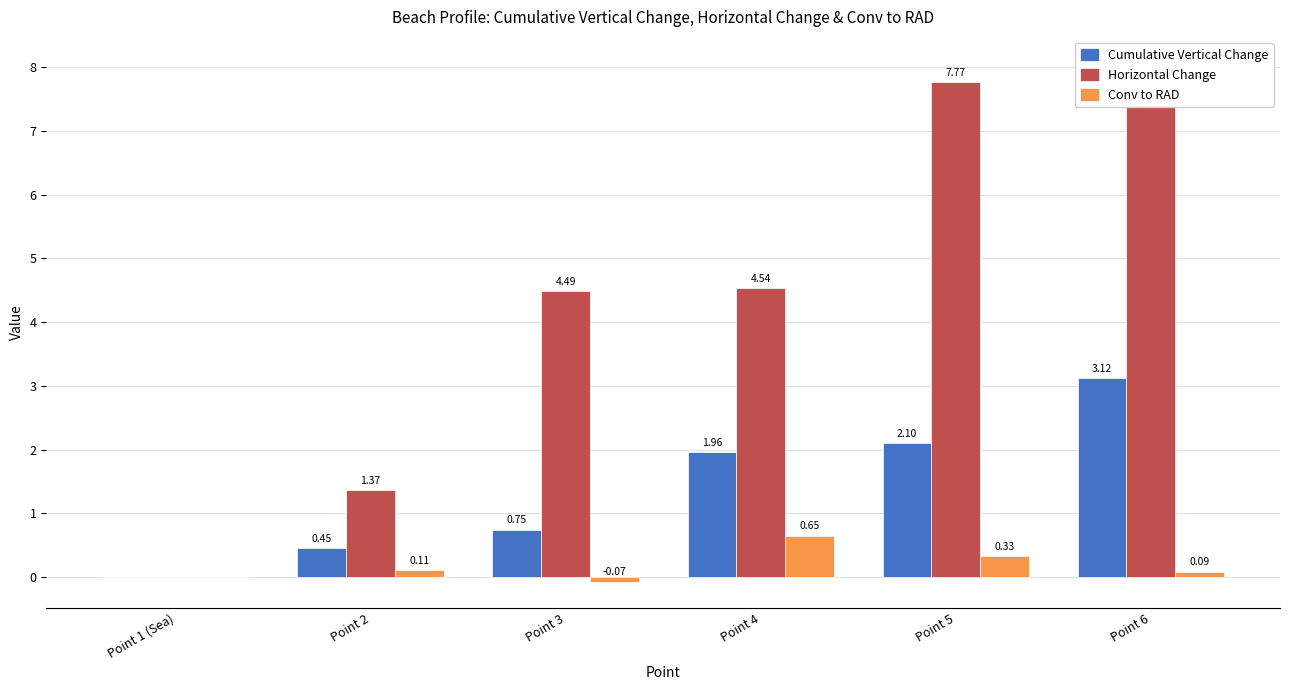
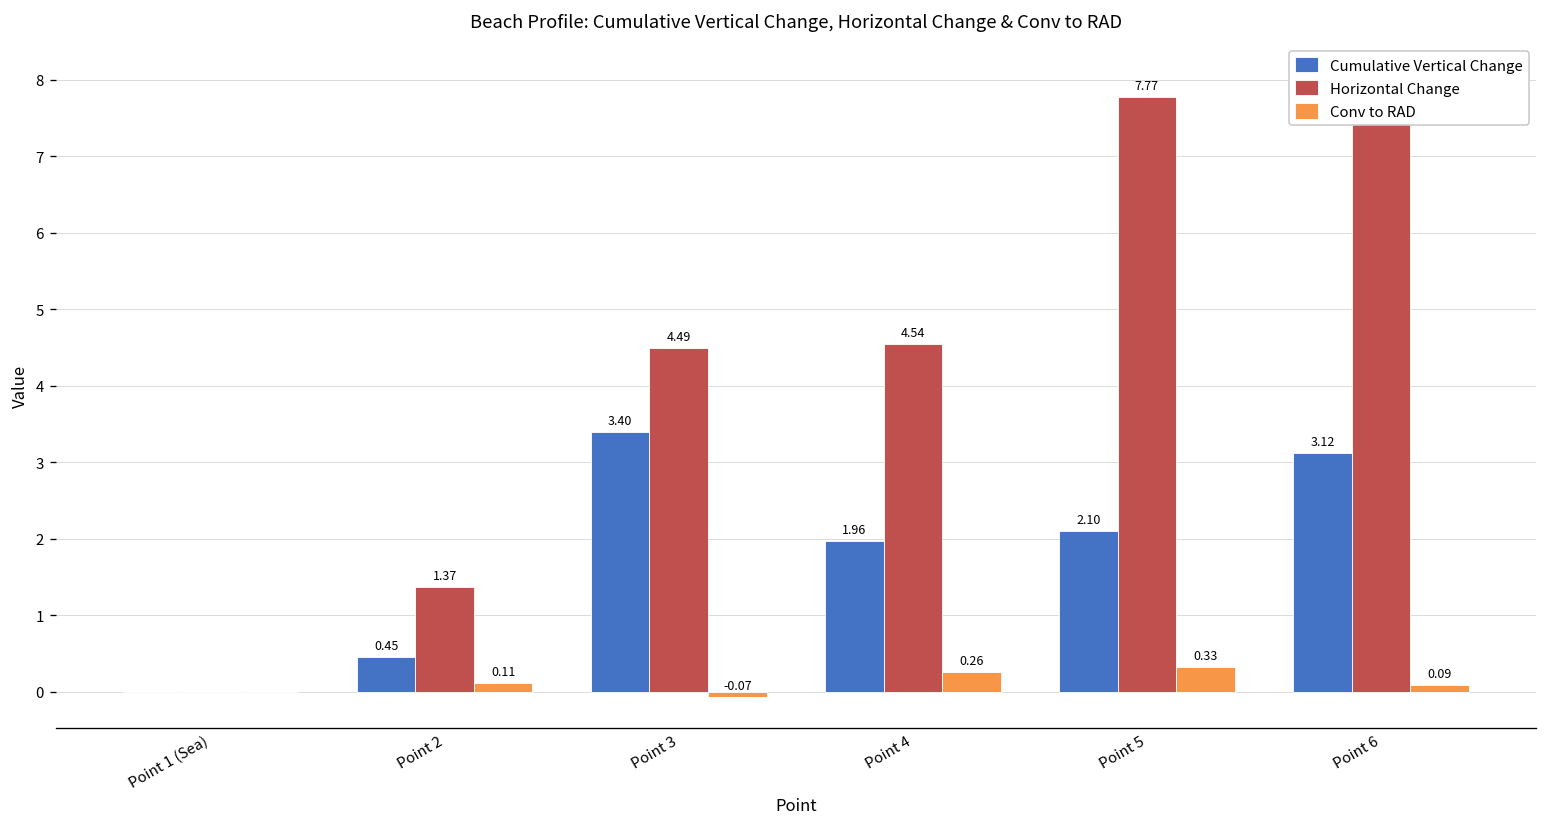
Cumulative Vertical Change, Point 3: 0.75 -> 3.40
Conv to RAD, Point 4: 0.65 -> 0.26
